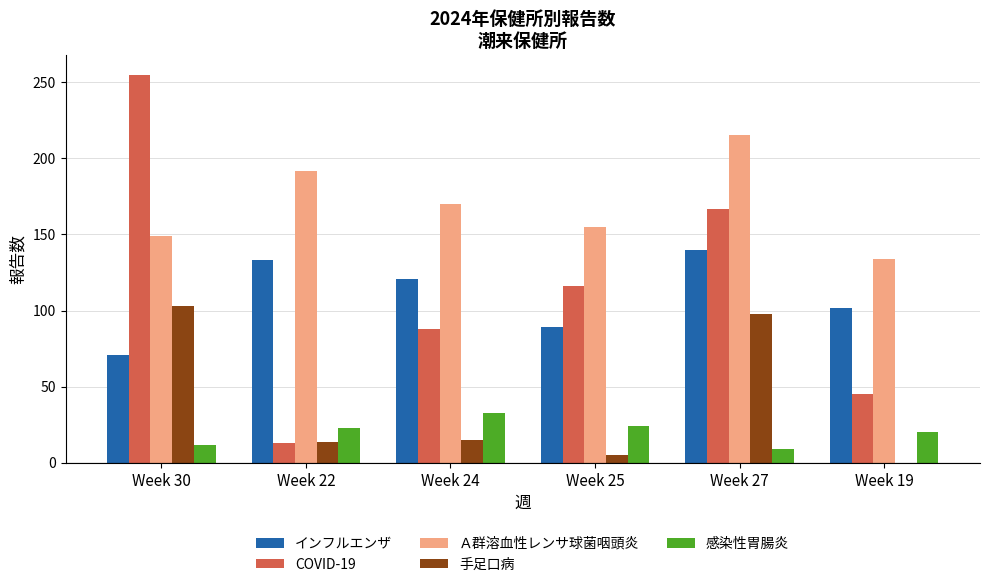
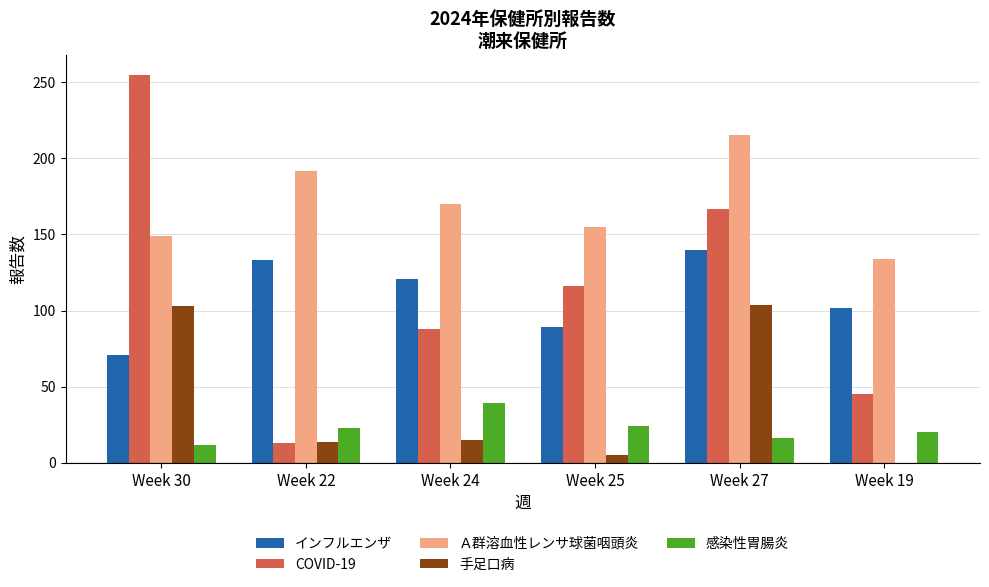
感染性胃腸炎, Week 24: 33 -> 39
手足口病, Week 27: 98 -> 104
感染性胃腸炎, Week 27: 9 -> 16
